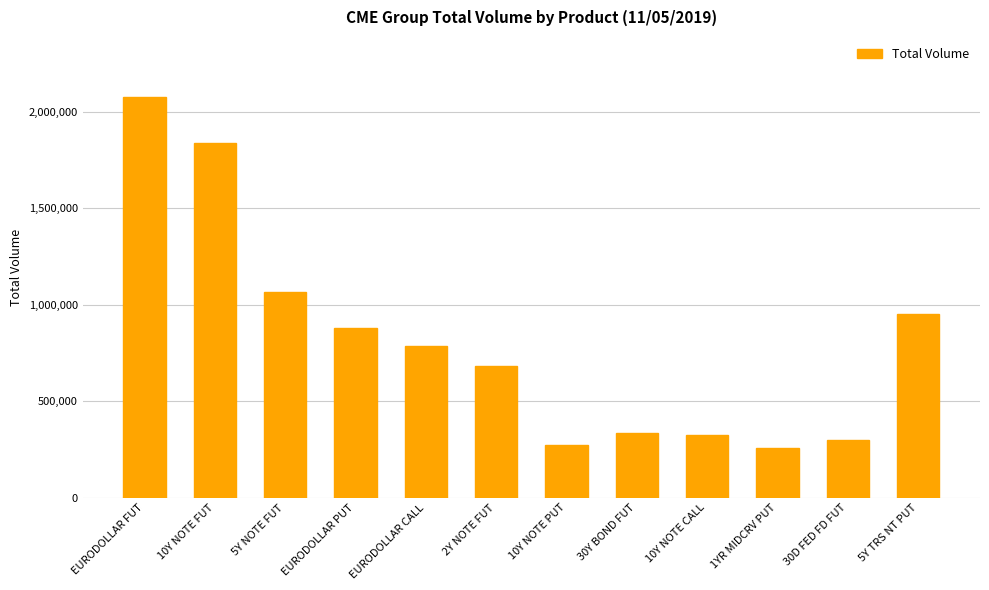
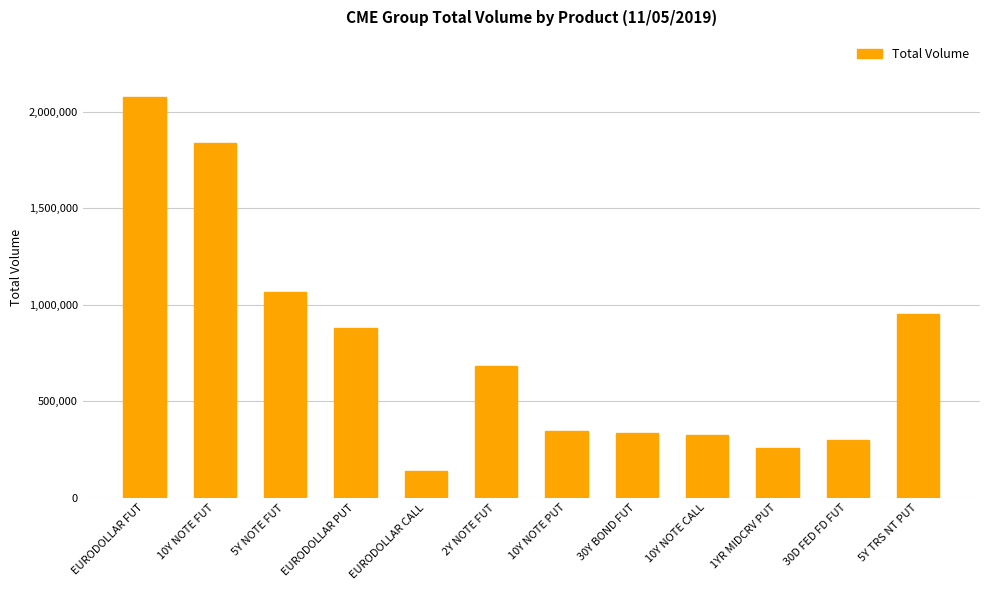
EURODOLLAR CALL: 780,000 -> 140,000
10Y NOTE PUT: 270,000 -> 350,000
